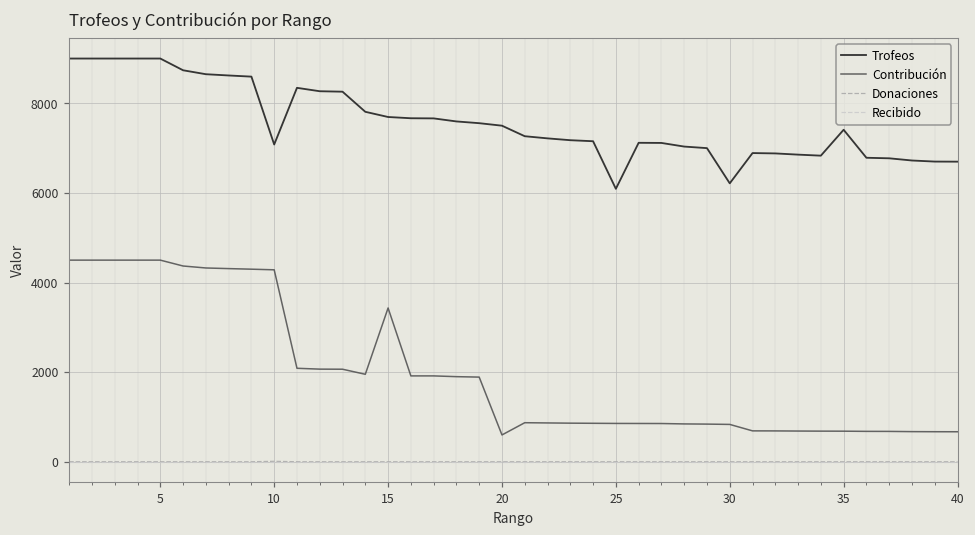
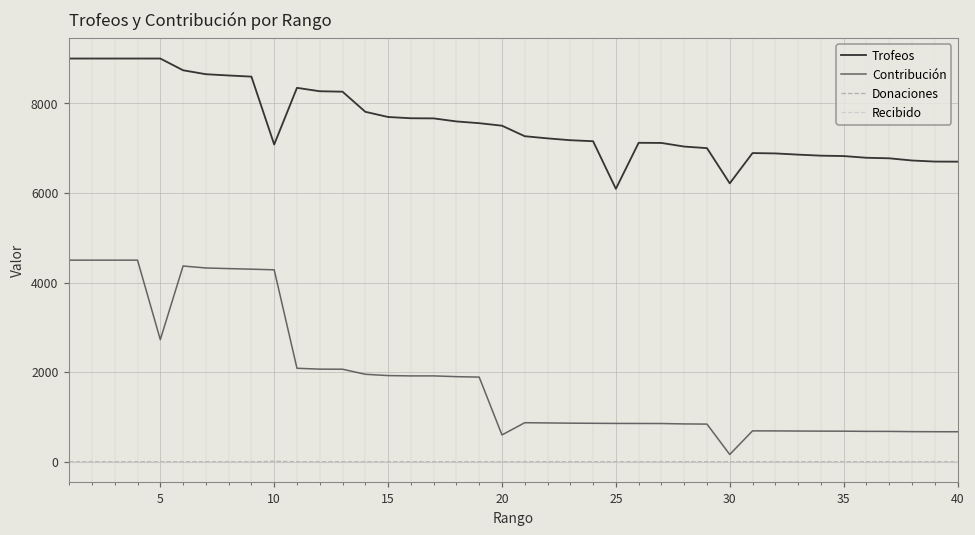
Contribución, 5: 4500 -> 2700
Contribución, 15: 3400 -> 1900
Contribución, 30: 800 -> 200
Trofeos, 35: 7400 -> 6800
